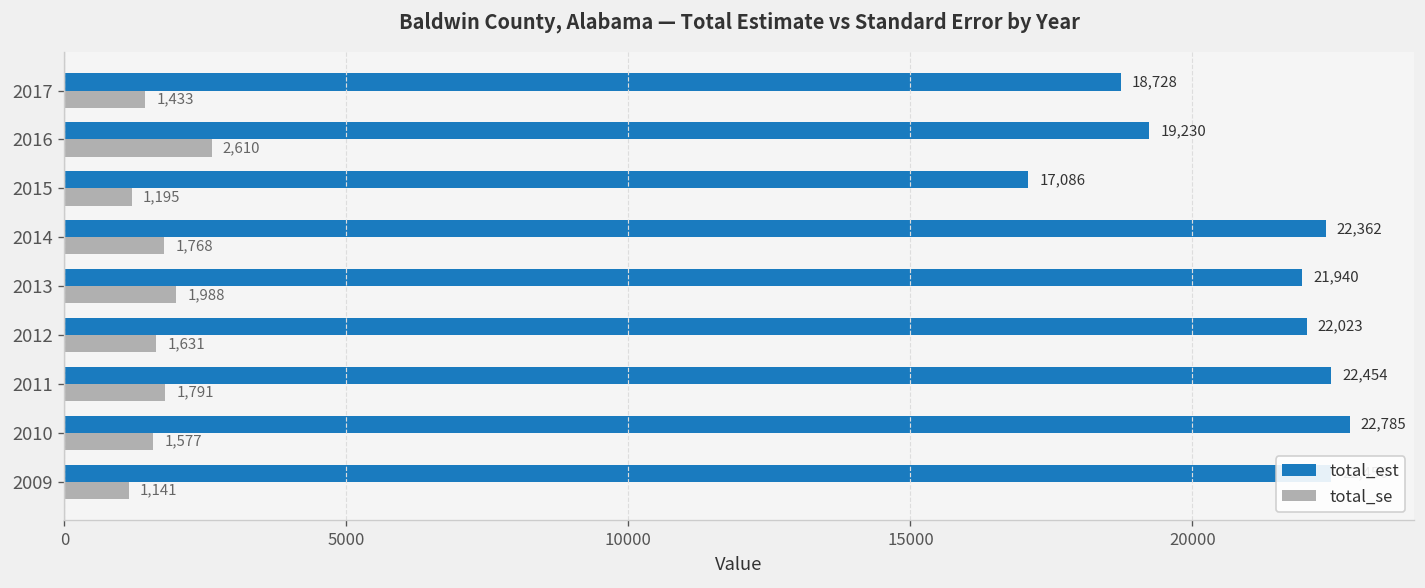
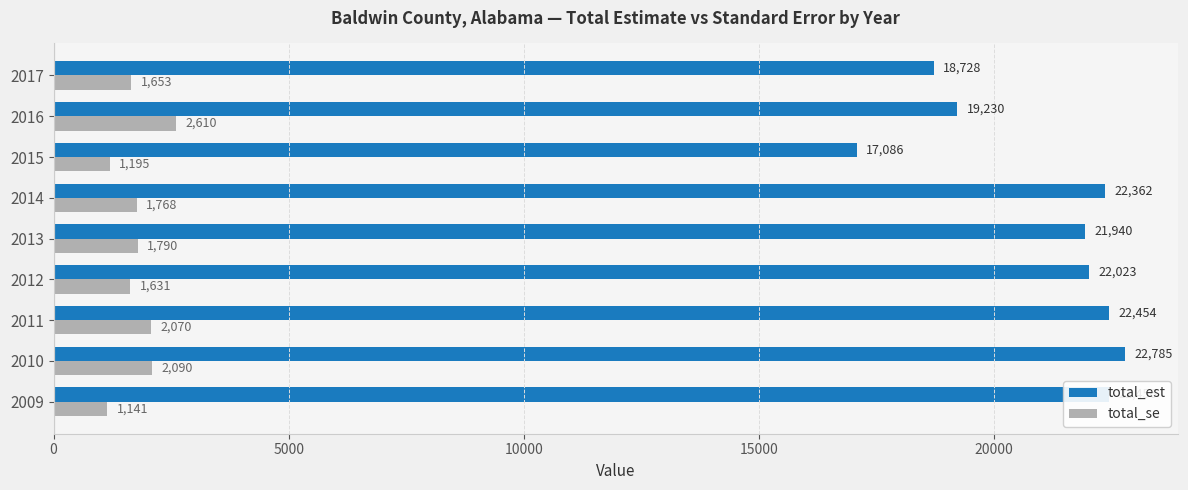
total_se, 2017: 1,433 -> 1,653
total_se, 2013: 1,988 -> 1,790
total_se, 2011: 1,791 -> 2,070
total_se, 2010: 1,577 -> 2,090
